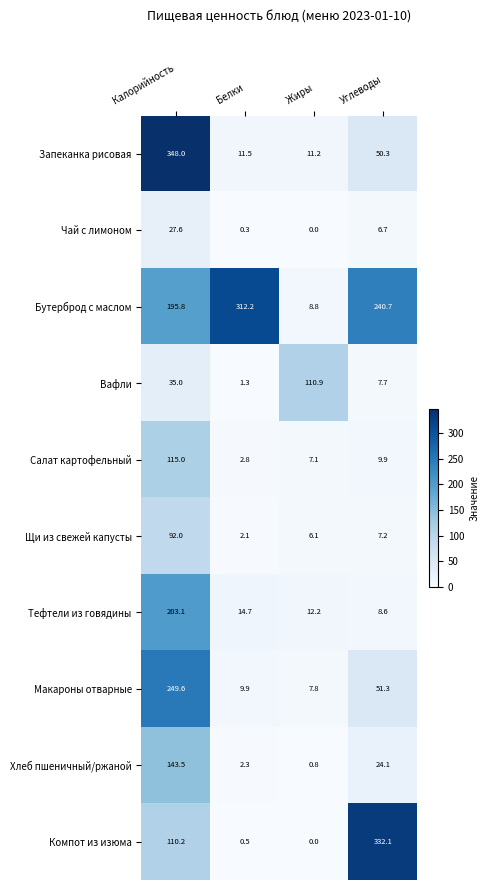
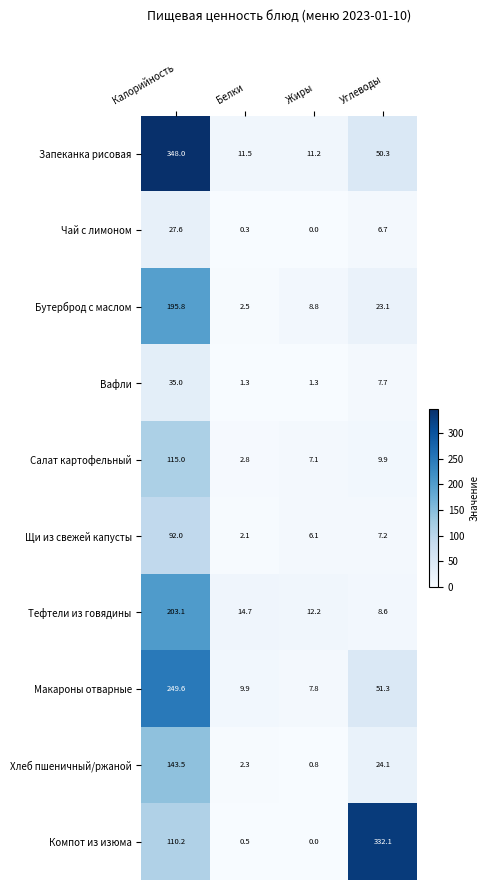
Бутерброд с маслом, Белки: 312.2 -> 2.5
Бутерброд с маслом, Углеводы: 240.7 -> 23.1
Вафли, Жиры: 110.9 -> 1.3
